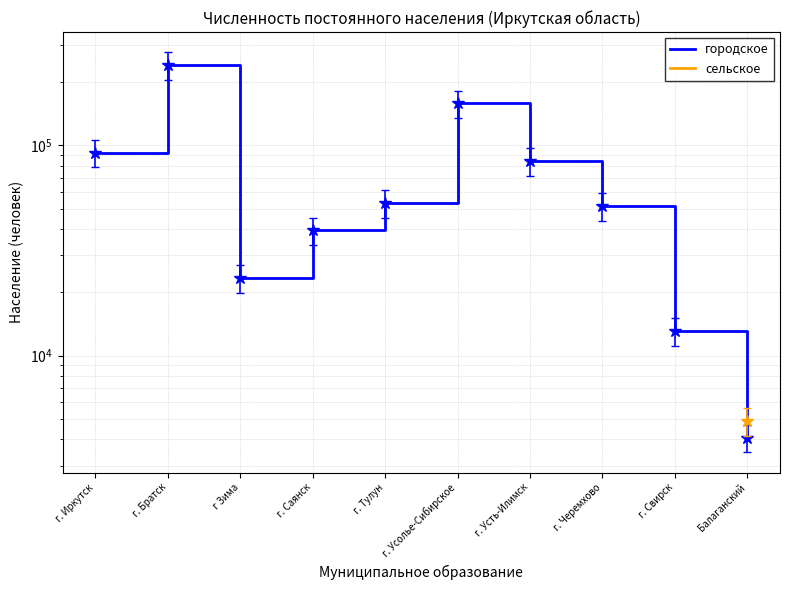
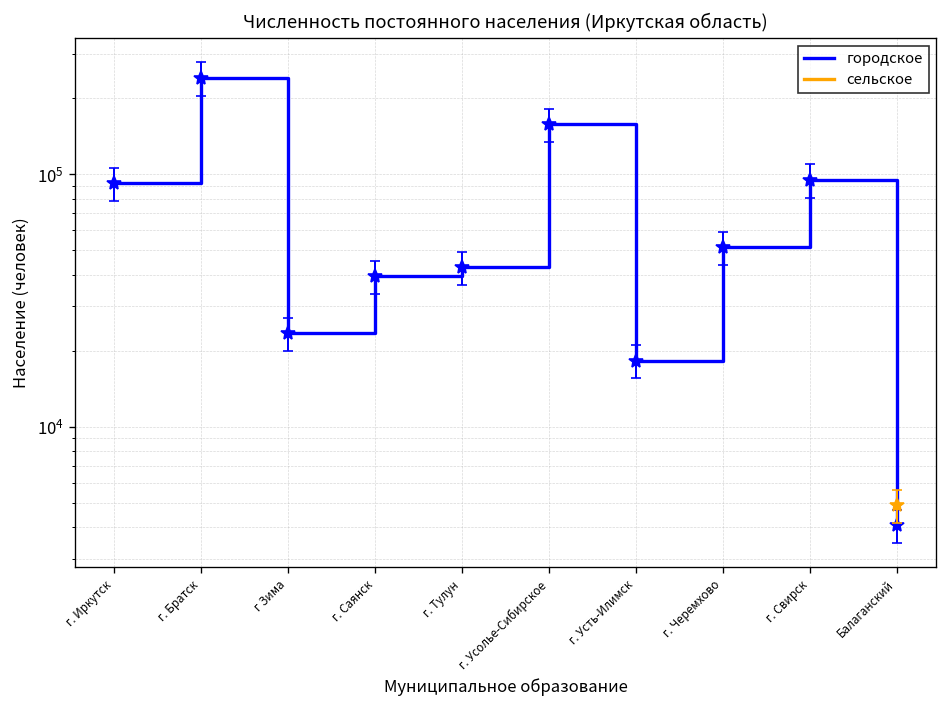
городское, г. Тулун: 53000 -> 43000
городское, г. Усть-Илимск: 84000 -> 18000
городское, г. Свирск: 13000 -> 100000
